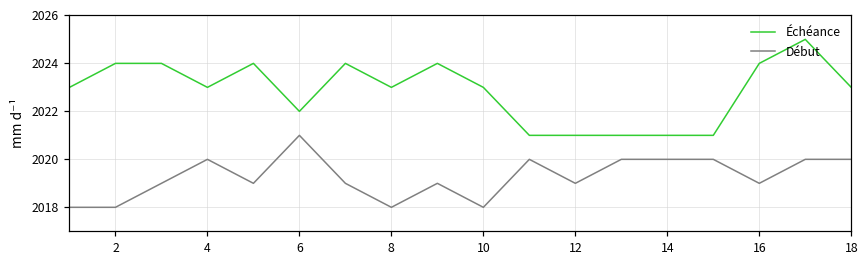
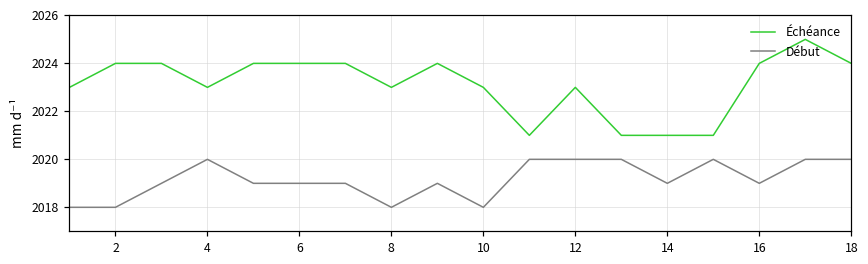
Échéance, 6: 2022 -> 2024
Début, 6: 2021 -> 2019
Échéance, 12: 2021 -> 2023
Début, 12: 2019 -> 2020
Début, 14: 2020 -> 2019
Échéance, 18: 2023 -> 2024
